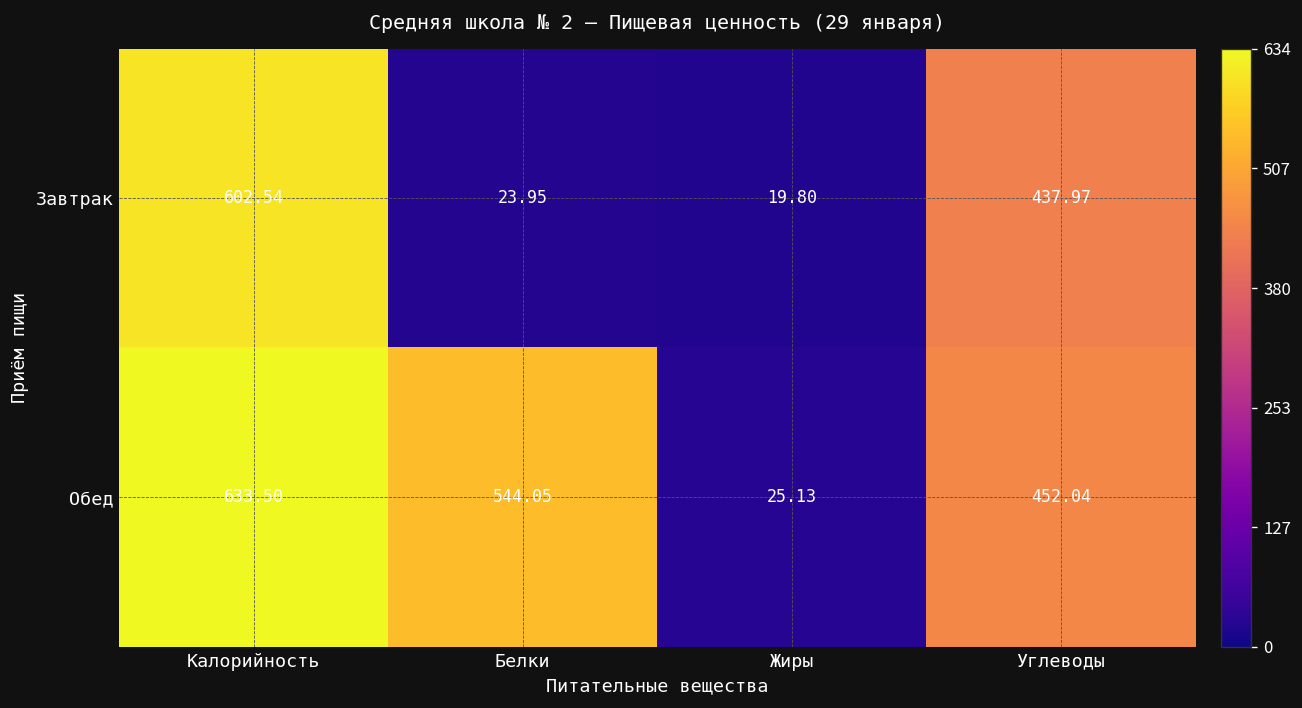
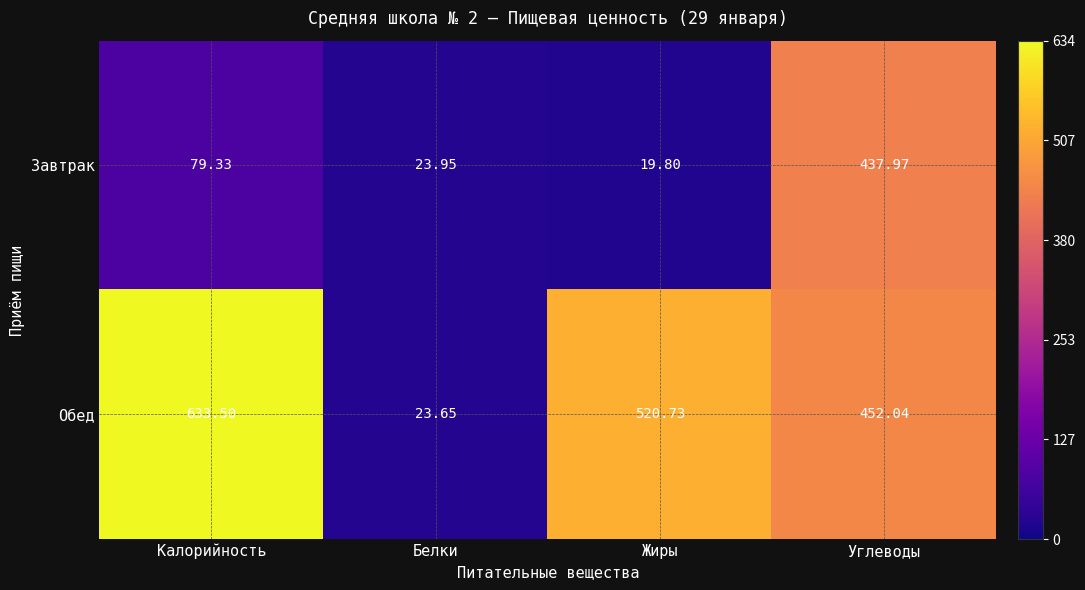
Завтрак, Калорийность: 602.54 -> 79.33
Обед, Белки: 544.05 -> 23.65
Обед, Жиры: 25.13 -> 520.73
